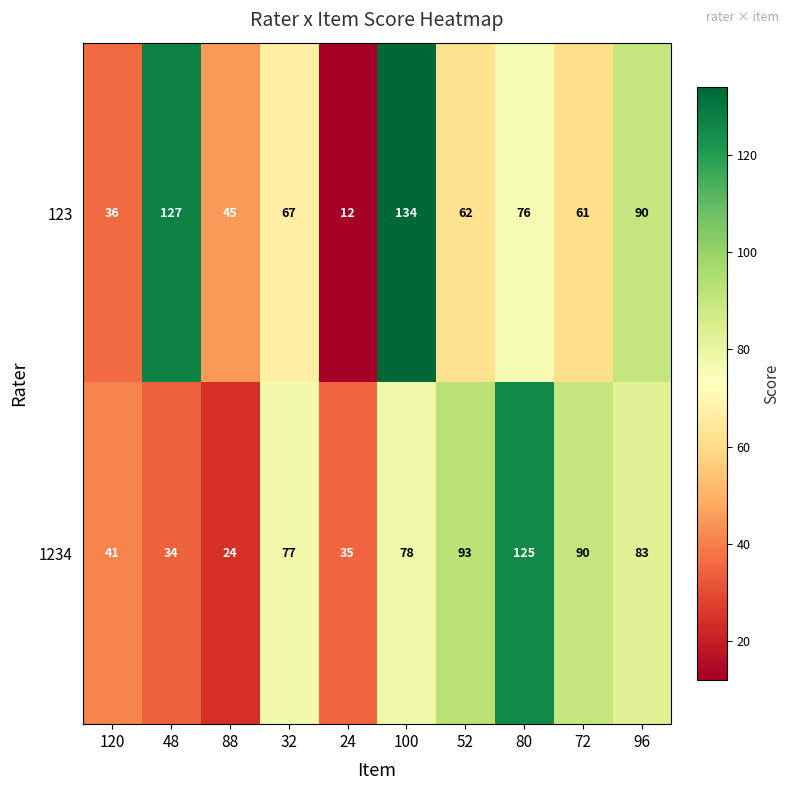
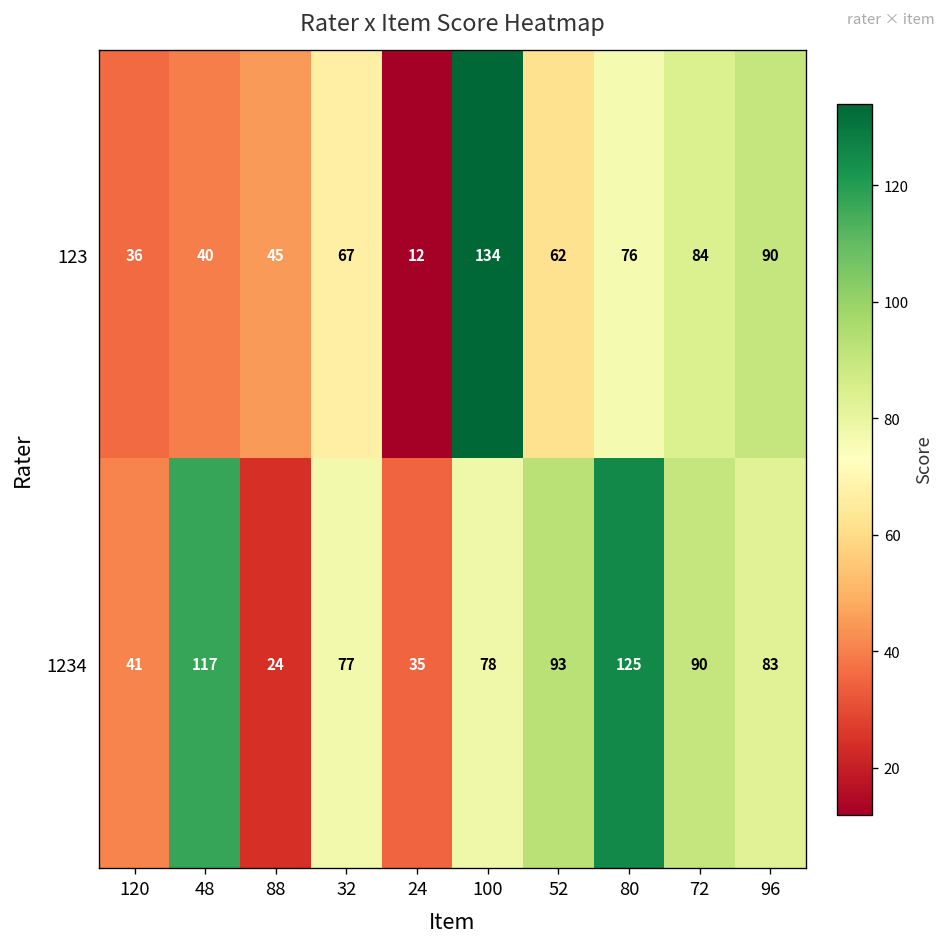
123, 48: 127 -> 40
123, 72: 61 -> 84
1234, 48: 34 -> 117
